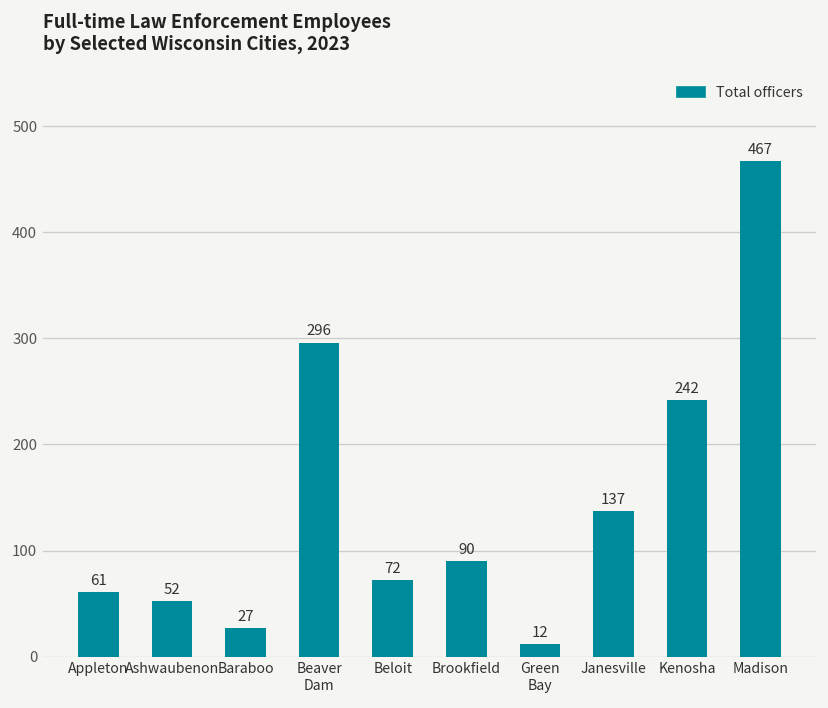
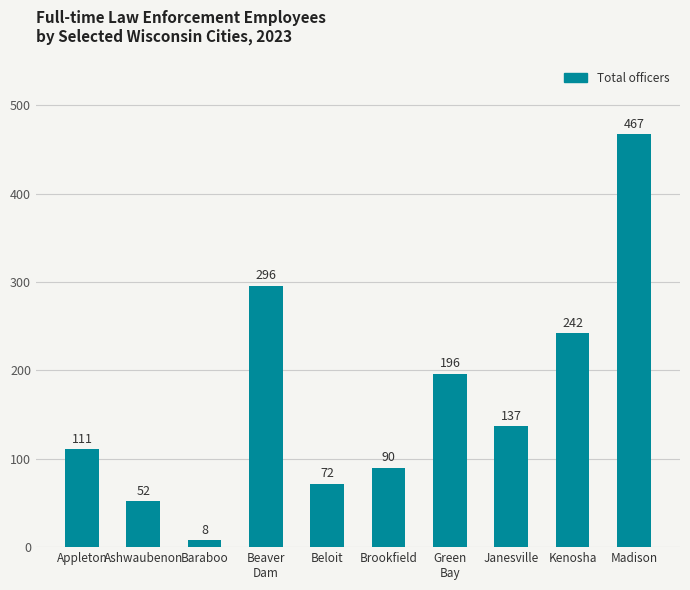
Appleton: 61 -> 111
Baraboo: 27 -> 8
Green Bay: 12 -> 196
